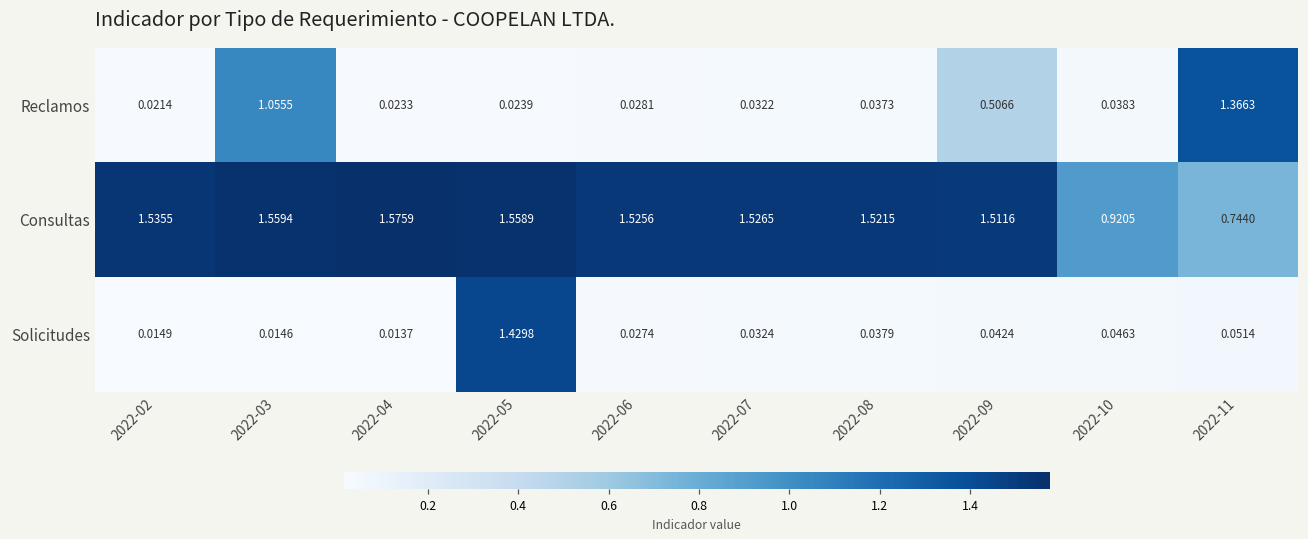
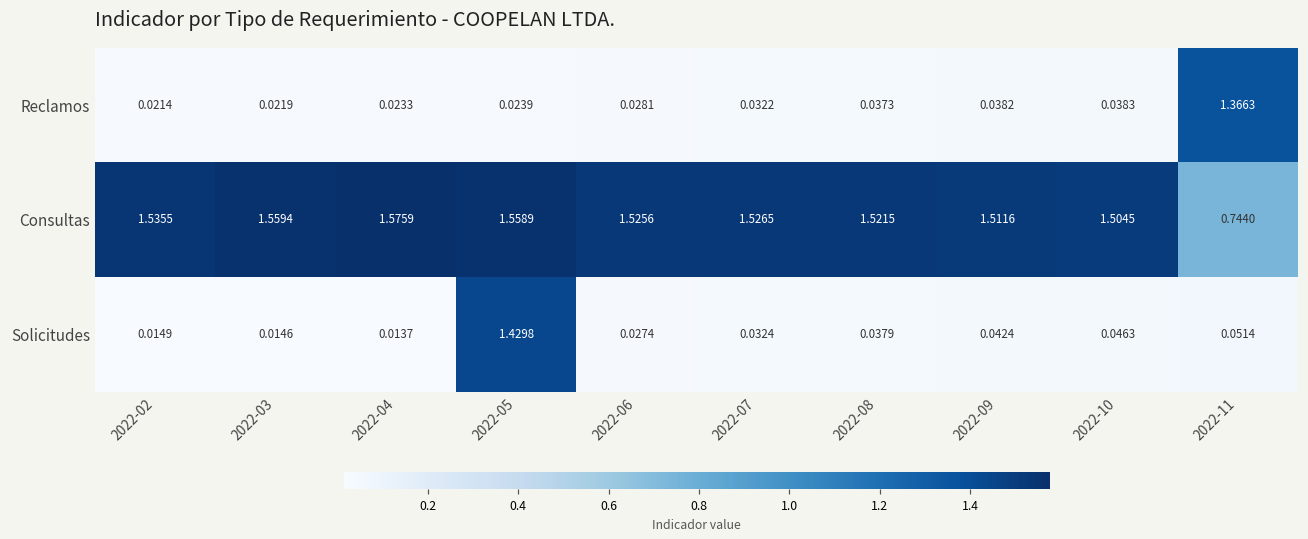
Reclamos, 2022-03: 1.0555 -> 0.0219
Reclamos, 2022-09: 0.5066 -> 0.0382
Consultas, 2022-10: 0.9205 -> 1.5045
